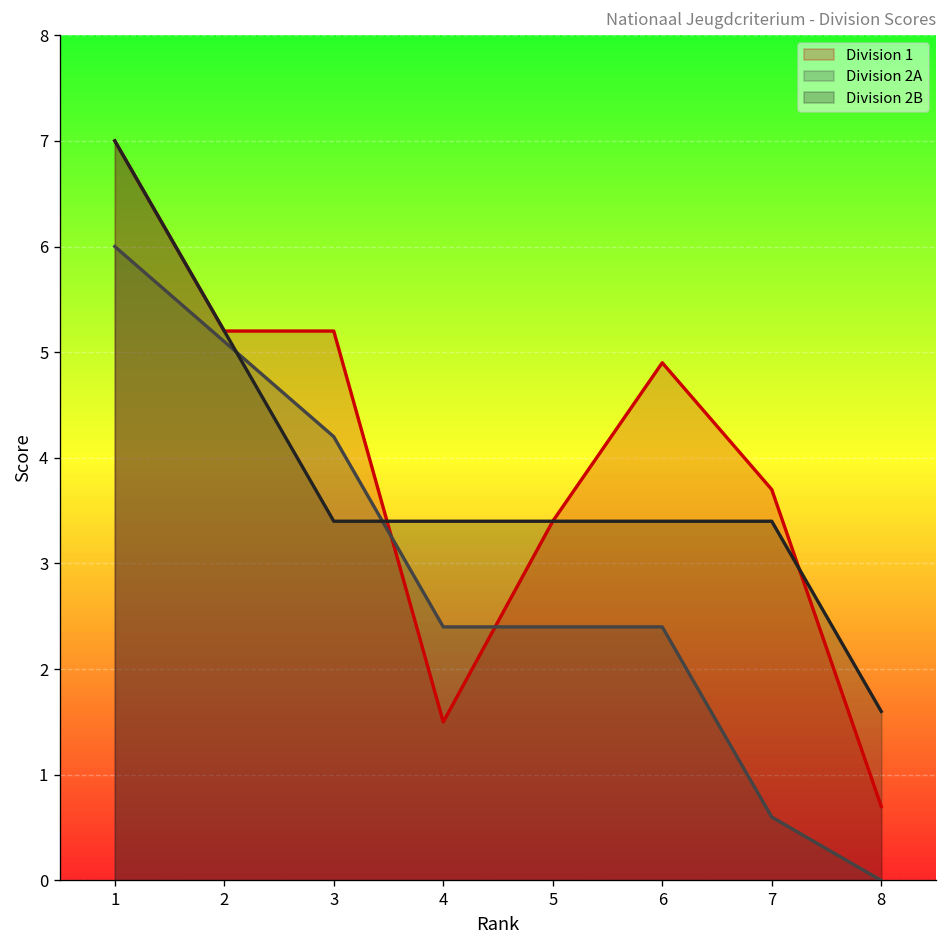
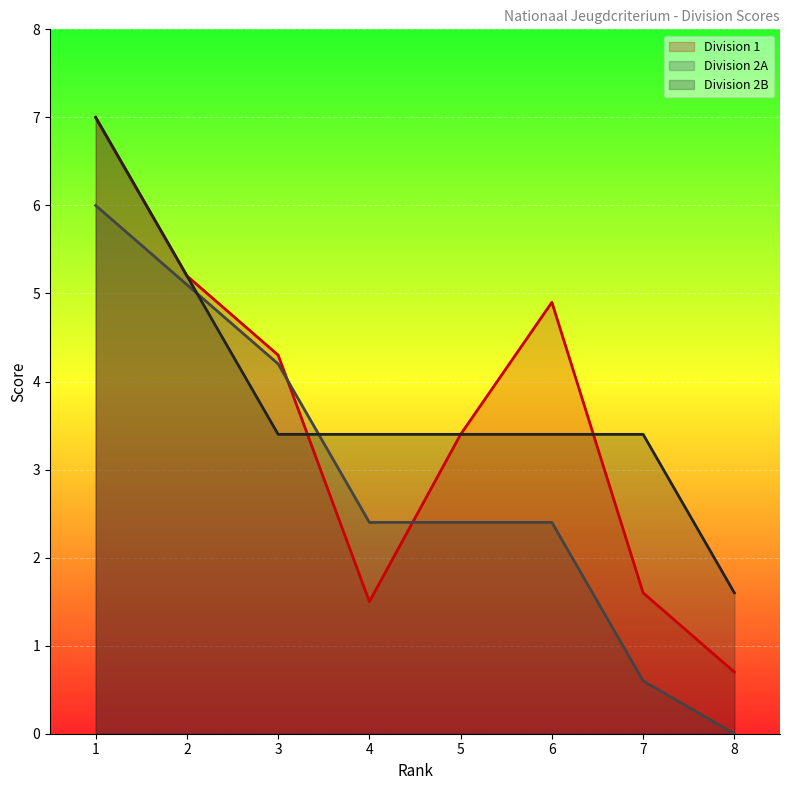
Division 1, 3: 5.2 -> 4.3
Division 1, 7: 3.7 -> 1.6
